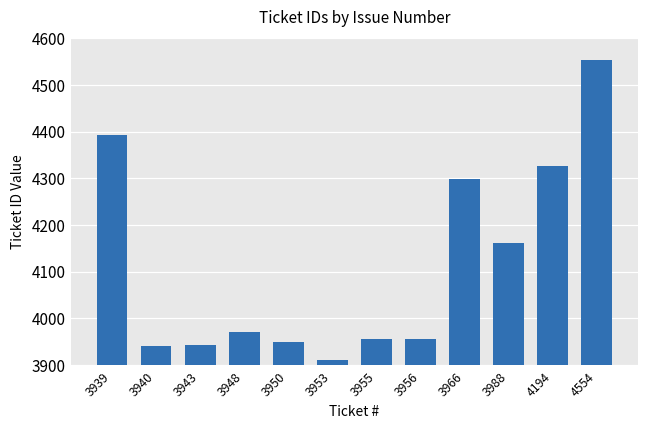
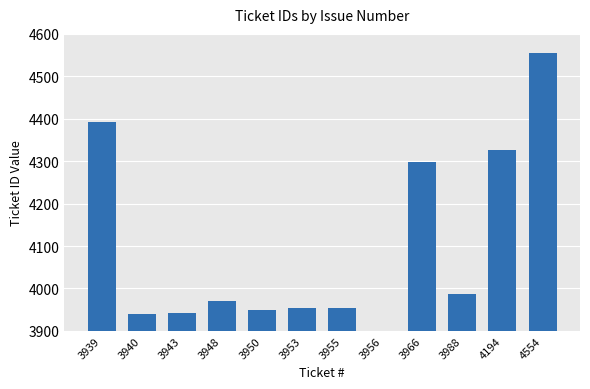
3953: 3910 -> 3950
3956: 3960 -> 3900
3988: 4160 -> 3990
